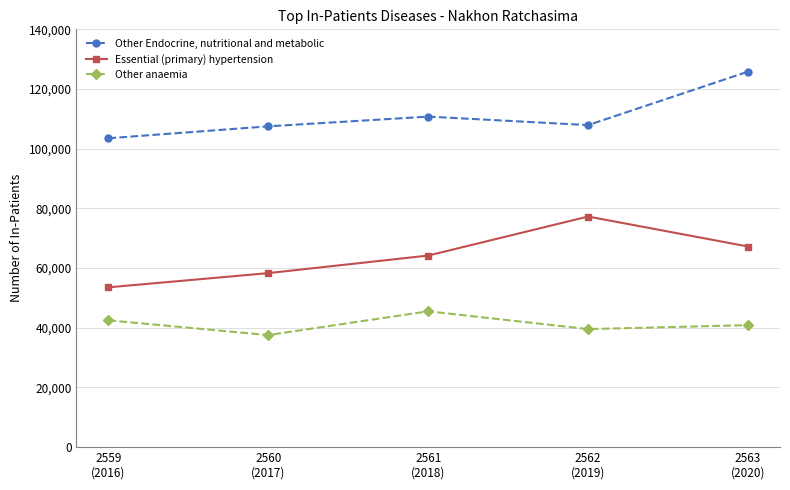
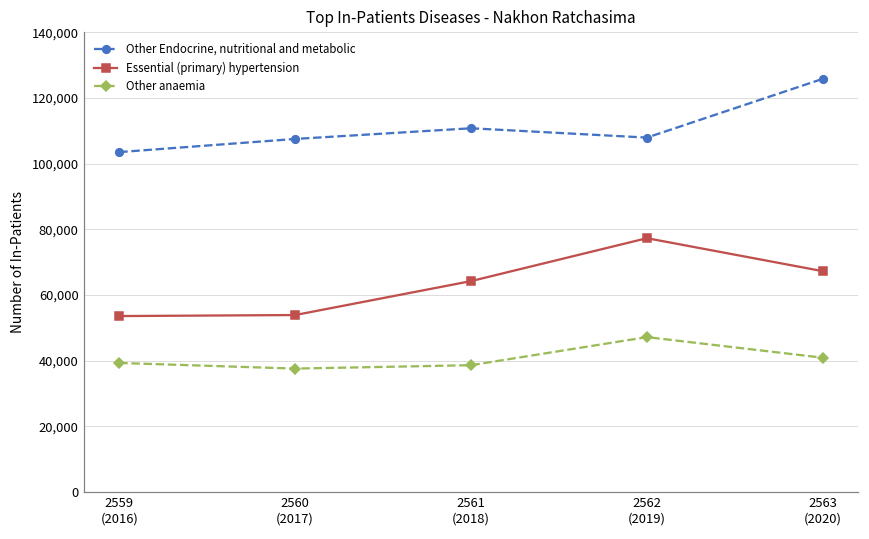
Other anaemia, 2559 (2016): 42,000 -> 39,000
Essential (primary) hypertension, 2560 (2017): 58,000 -> 54,000
Other anaemia, 2561 (2018): 46,000 -> 39,000
Other anaemia, 2562 (2019): 40,000 -> 47,000
